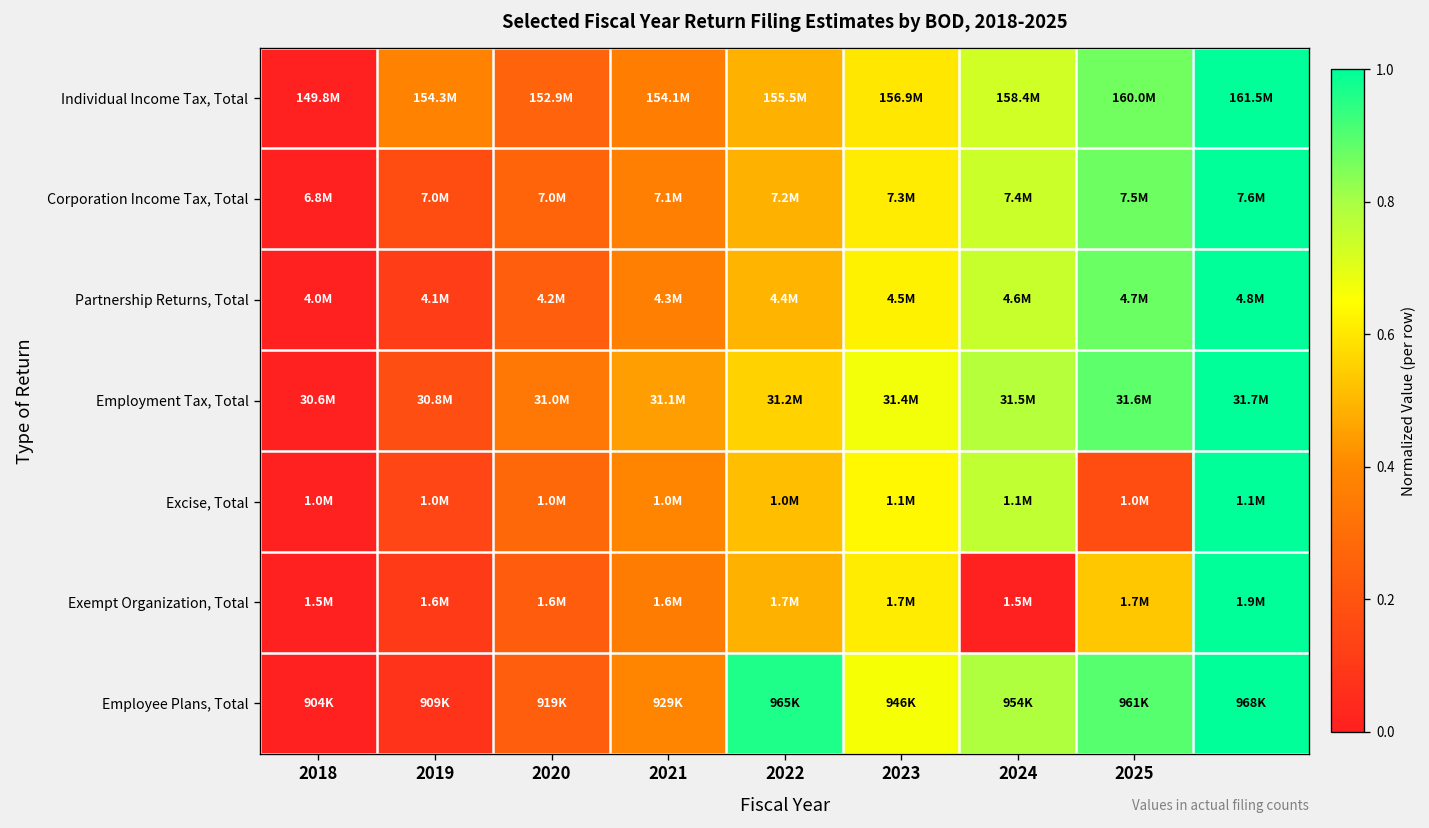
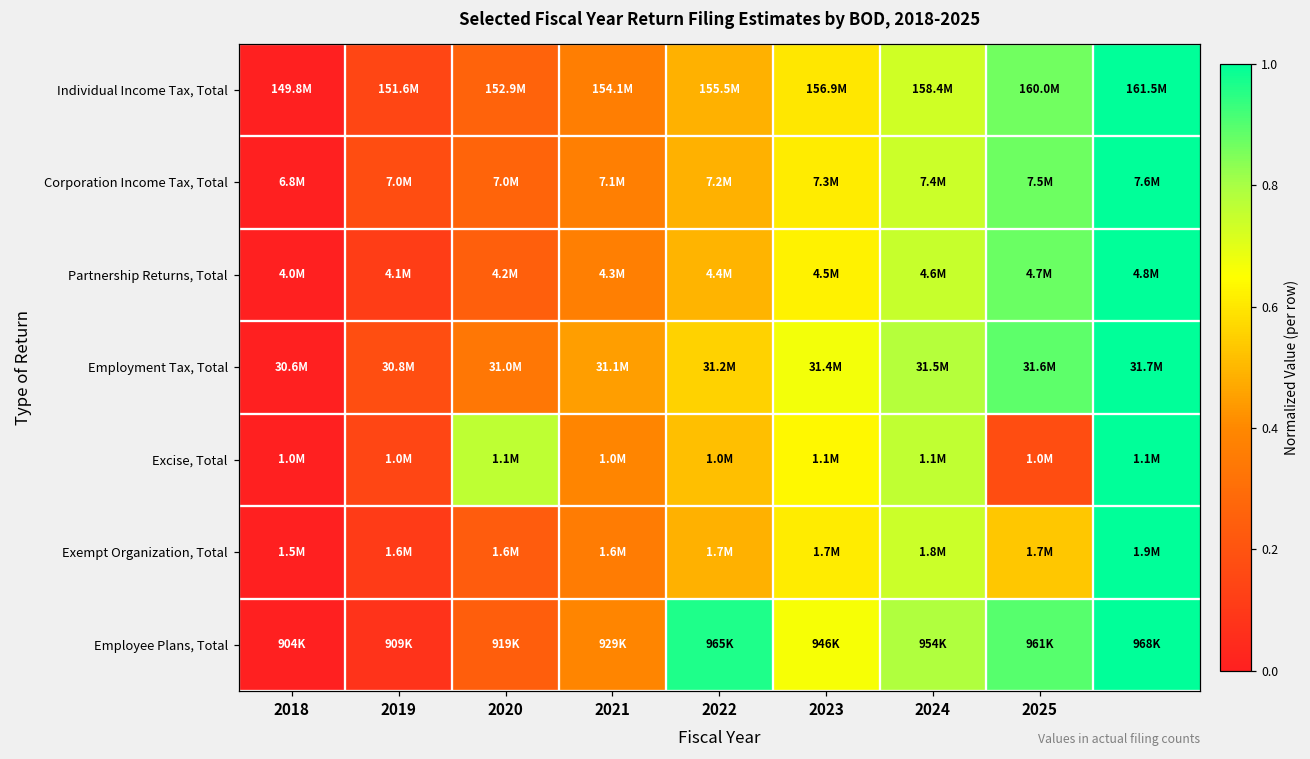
Individual Income Tax, Total, 2019: 154.3M -> 151.6M
Excise, Total, 2020: 1.0M -> 1.1M
Exempt Organization, Total, 2024: 1.5M -> 1.8M
